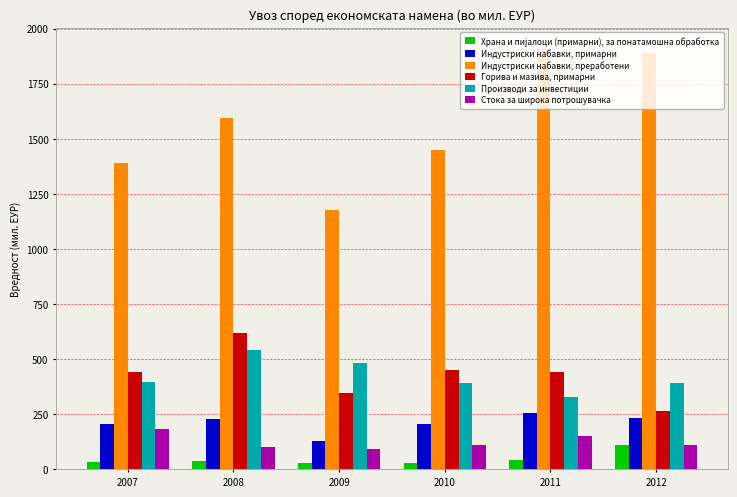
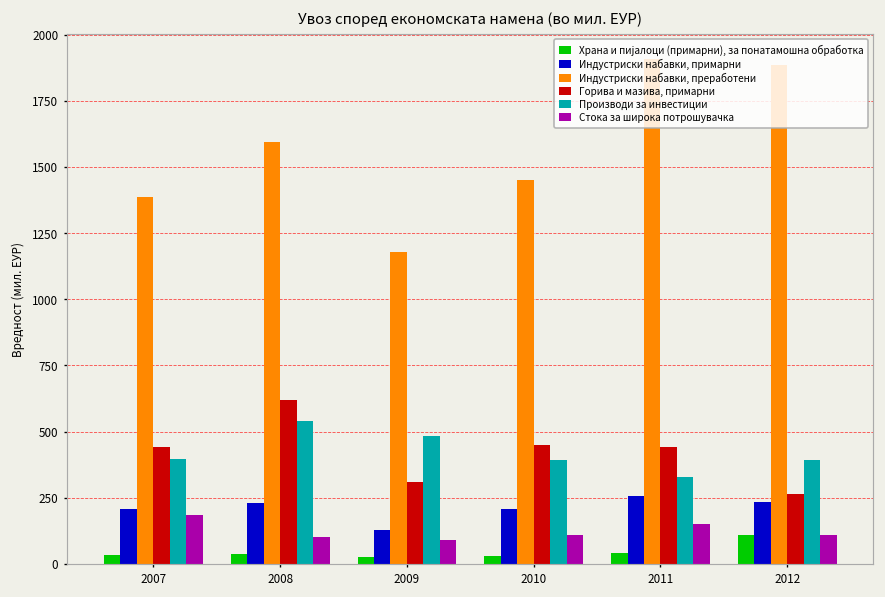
Горива и мазива, примарни, 2009: 350 -> 310
